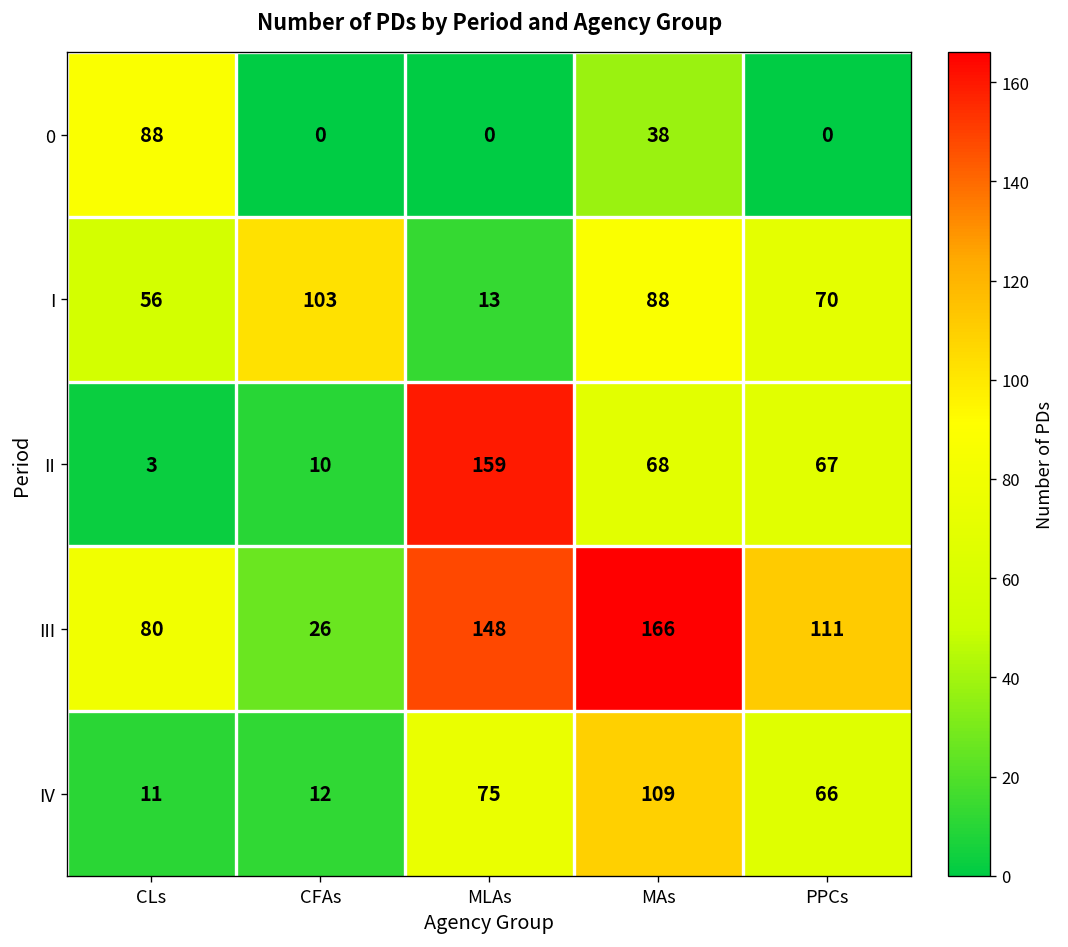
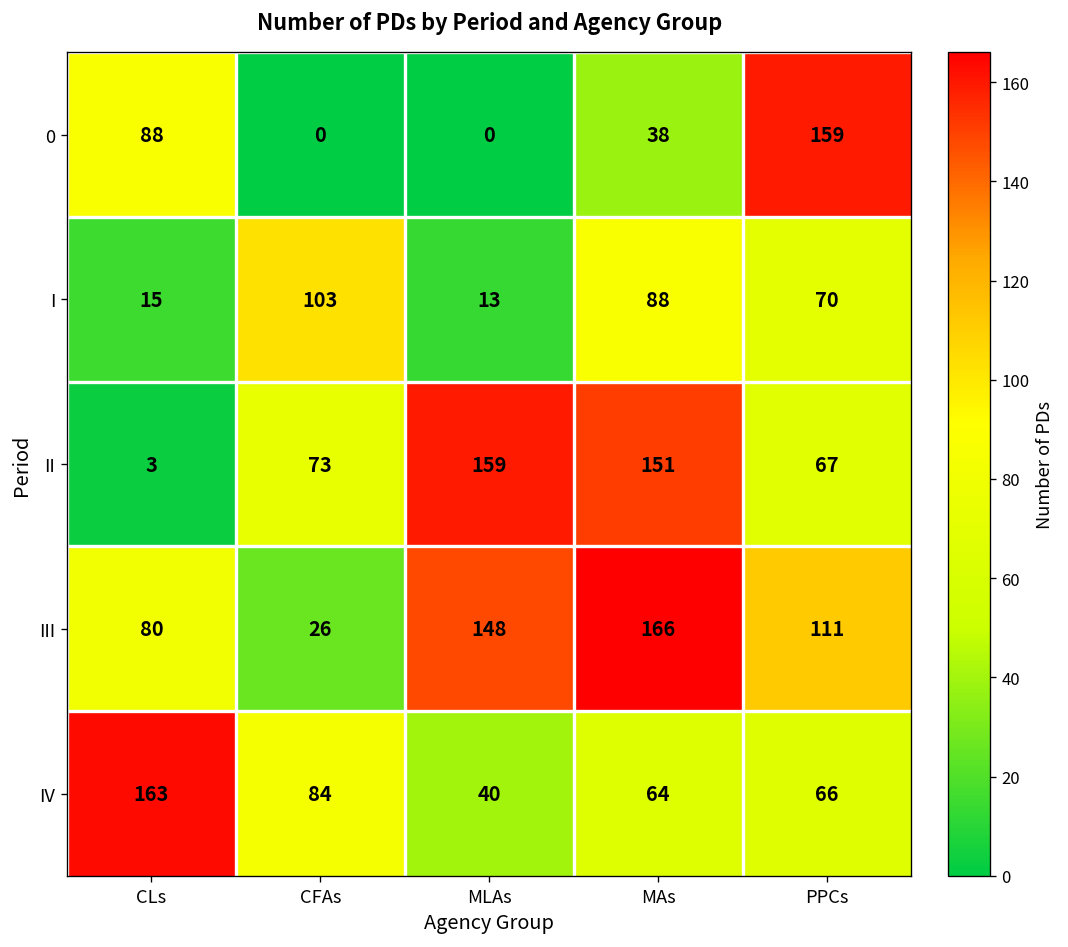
0, PPCs: 0 -> 159
I, CLs: 56 -> 15
II, CFAs: 10 -> 73
II, MAs: 68 -> 151
IV, CLs: 11 -> 163
IV, CFAs: 12 -> 84
IV, MLAs: 75 -> 40
IV, MAs: 109 -> 64
